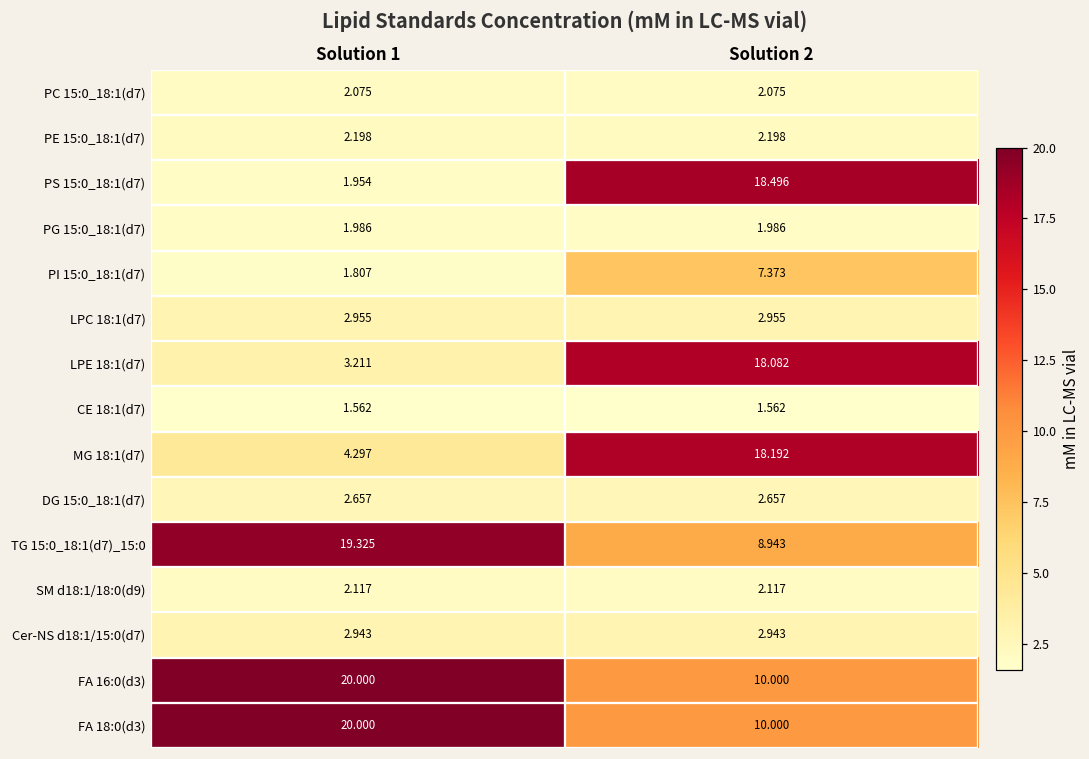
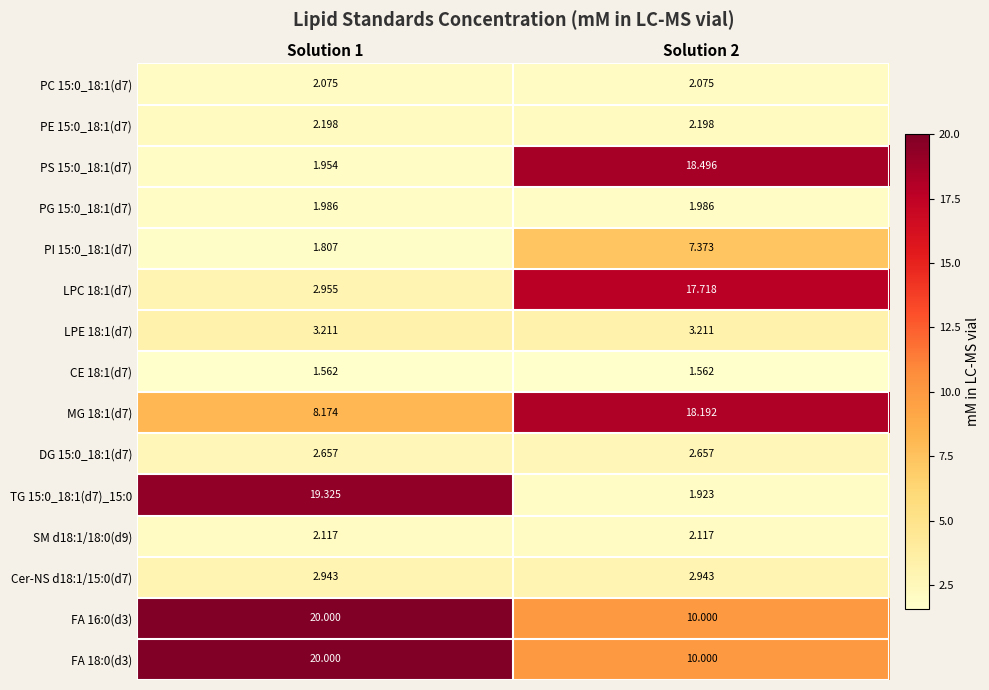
LPC 18:1(d7), Solution 2: 2.955 -> 17.718
LPE 18:1(d7), Solution 2: 18.082 -> 3.211
MG 18:1(d7), Solution 1: 4.297 -> 8.174
TG 15:0_18:1(d7)_15:0, Solution 2: 8.943 -> 1.923
